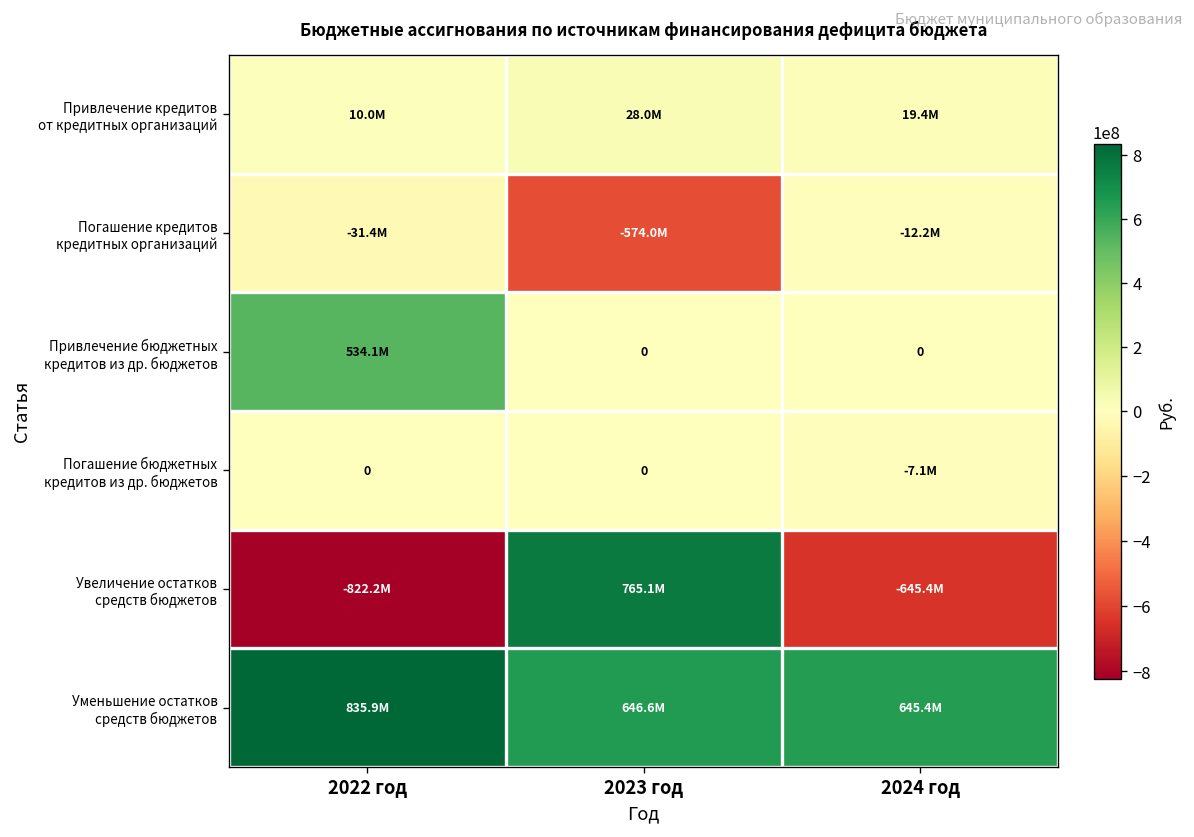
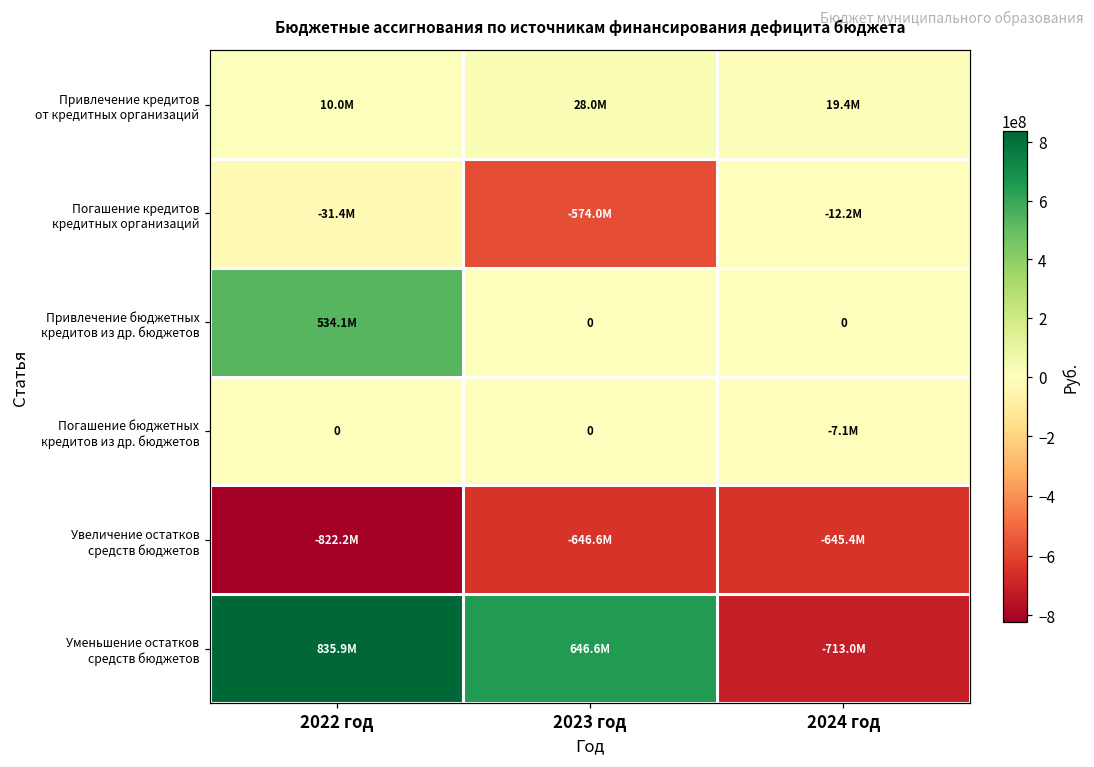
Увеличение остатков средств бюджетов, 2023 год: 765.1M -> -646.6M
Уменьшение остатков средств бюджетов, 2024 год: 645.4M -> -713.0M
